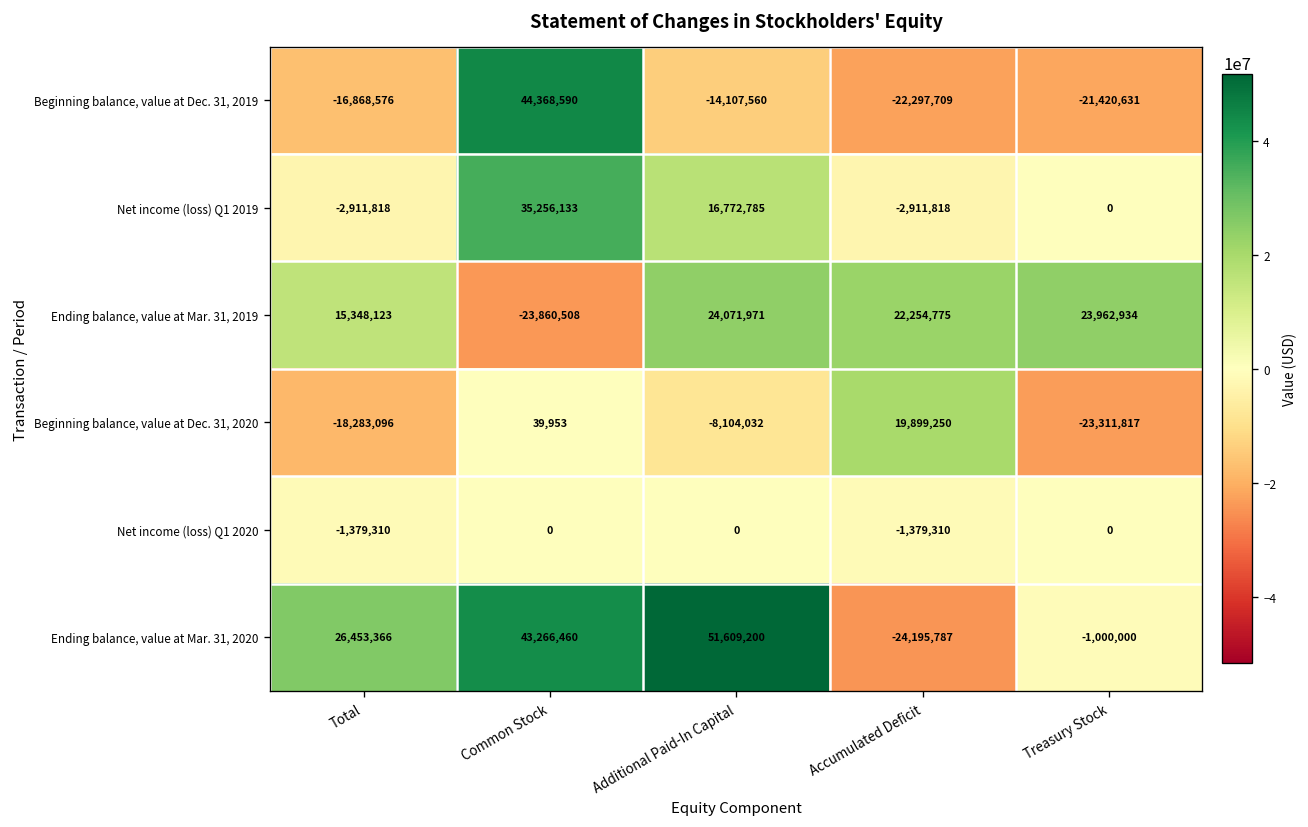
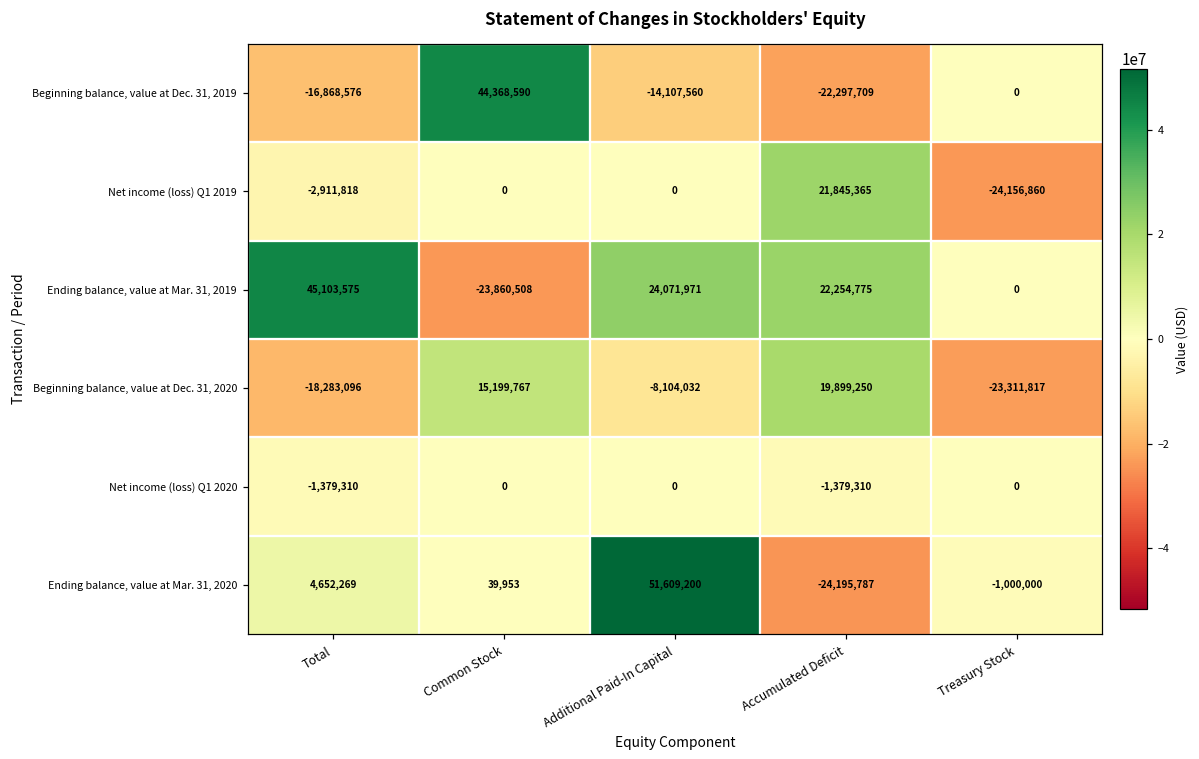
Beginning balance, value at Dec. 31, 2019, Treasury Stock: -21,420,631 -> 0
Net income (loss) Q1 2019, Common Stock: 35,256,133 -> 0
Net income (loss) Q1 2019, Additional Paid-In Capital: 16,772,785 -> 0
Net income (loss) Q1 2019, Accumulated Deficit: -2,911,818 -> 21,845,365
Net income (loss) Q1 2019, Treasury Stock: 0 -> -24,156,860
Ending balance, value at Mar. 31, 2019, Total: 15,348,123 -> 45,103,575
Ending balance, value at Mar. 31, 2019, Treasury Stock: 23,962,934 -> 0
Beginning balance, value at Dec. 31, 2020, Common Stock: 39,953 -> 15,199,767
Ending balance, value at Mar. 31, 2020, Total: 26,453,366 -> 4,652,269
Ending balance, value at Mar. 31, 2020, Common Stock: 43,266,460 -> 39,953
